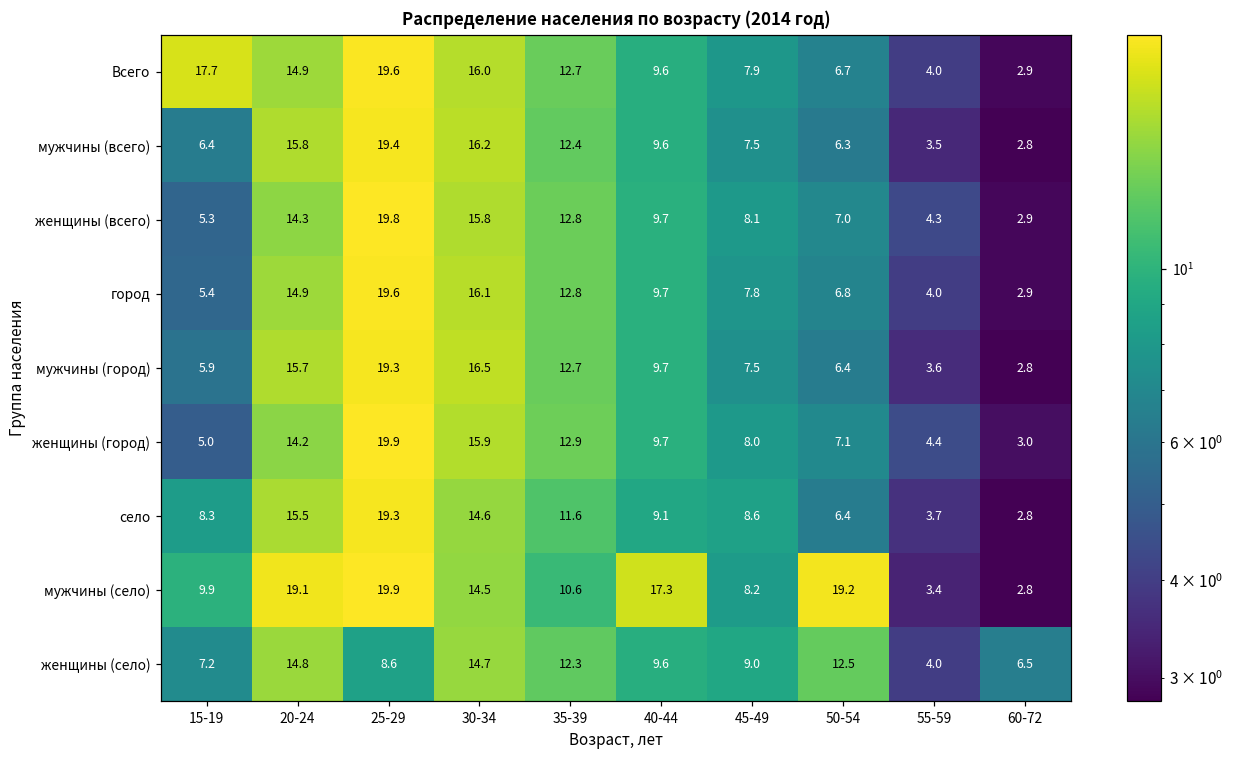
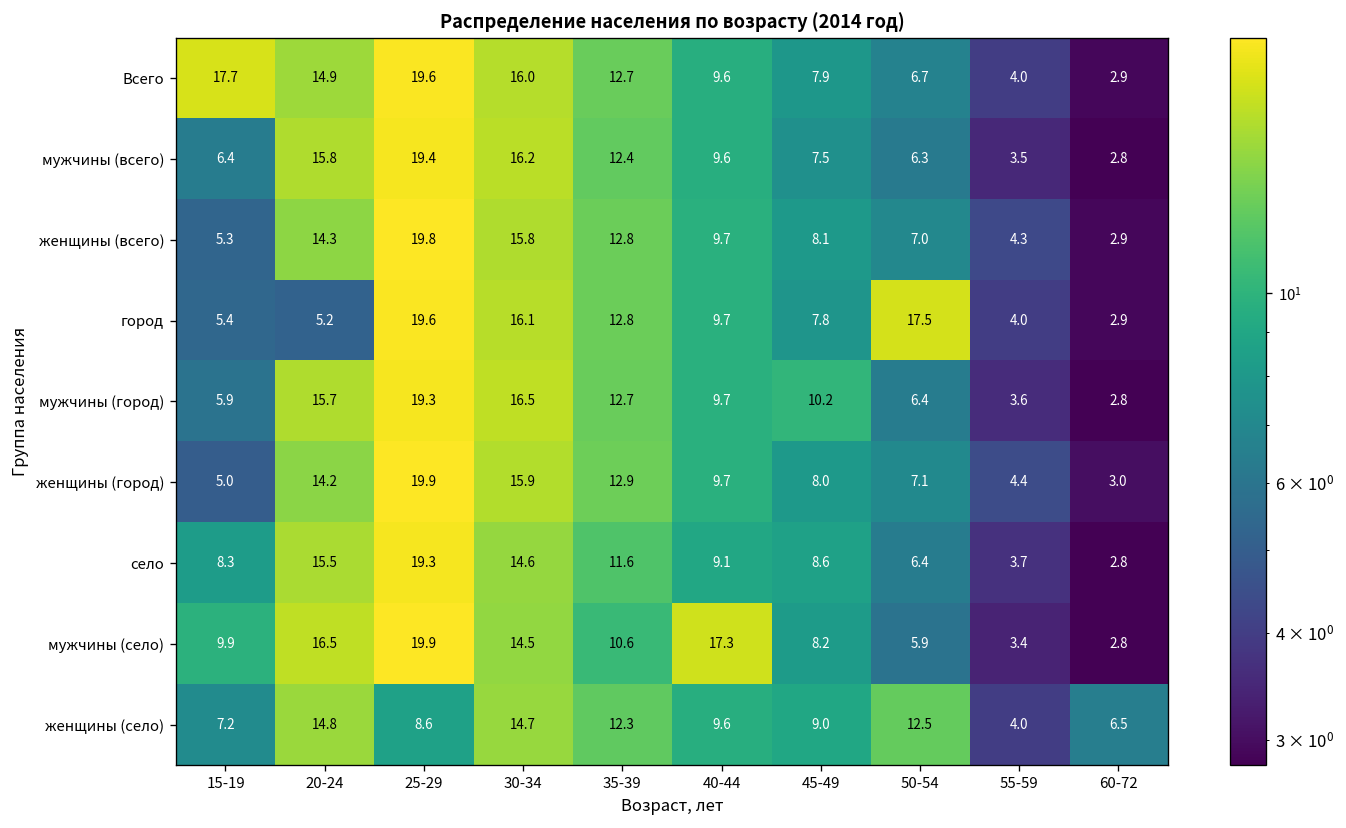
город, 20-24: 14.9 -> 5.2
город, 50-54: 6.8 -> 17.5
мужчины (город), 45-49: 7.5 -> 10.2
мужчины (село), 20-24: 19.1 -> 16.5
мужчины (село), 50-54: 19.2 -> 5.9
